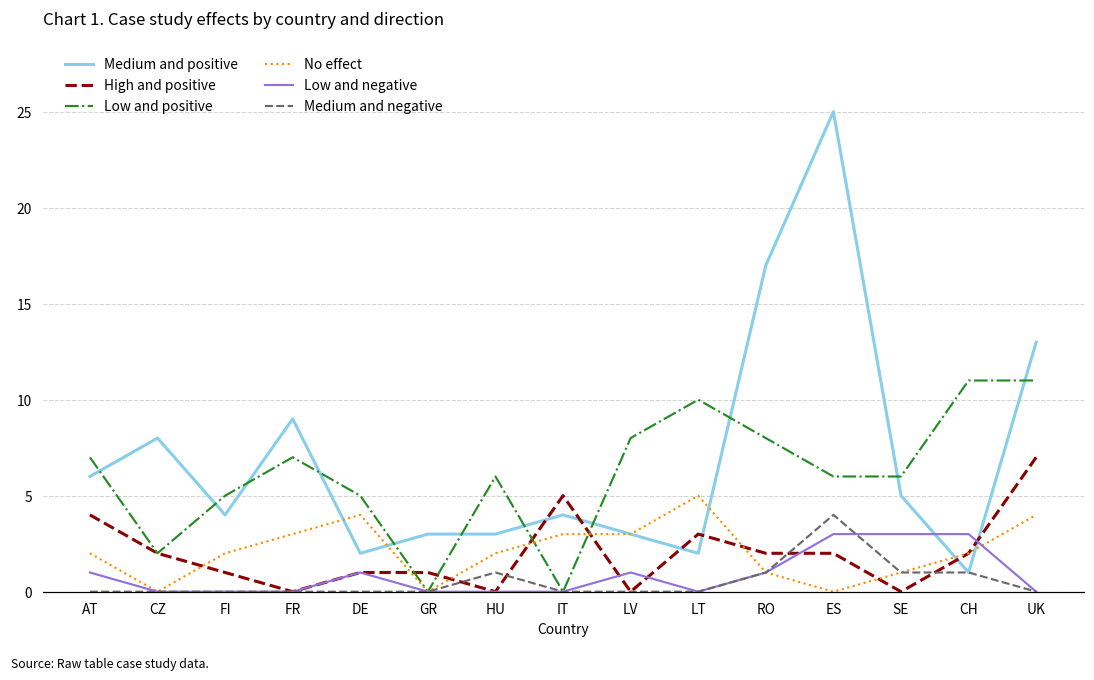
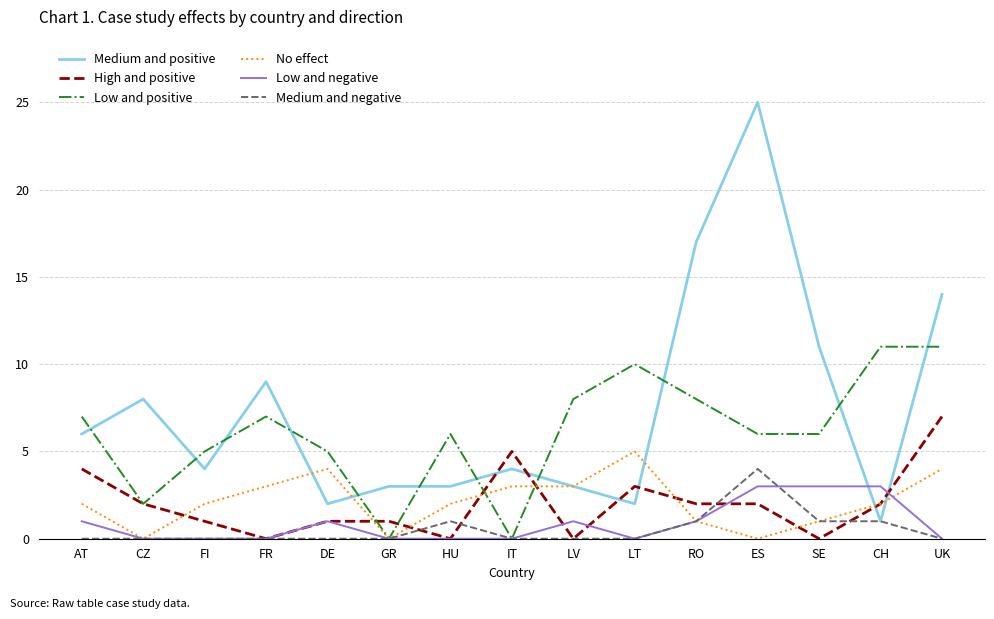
Medium and positive, SE: 5 -> 11
Medium and positive, UK: 13 -> 14
